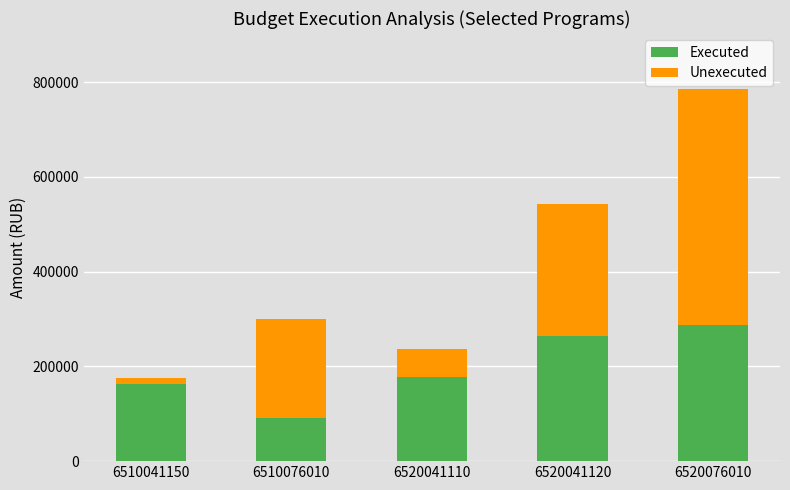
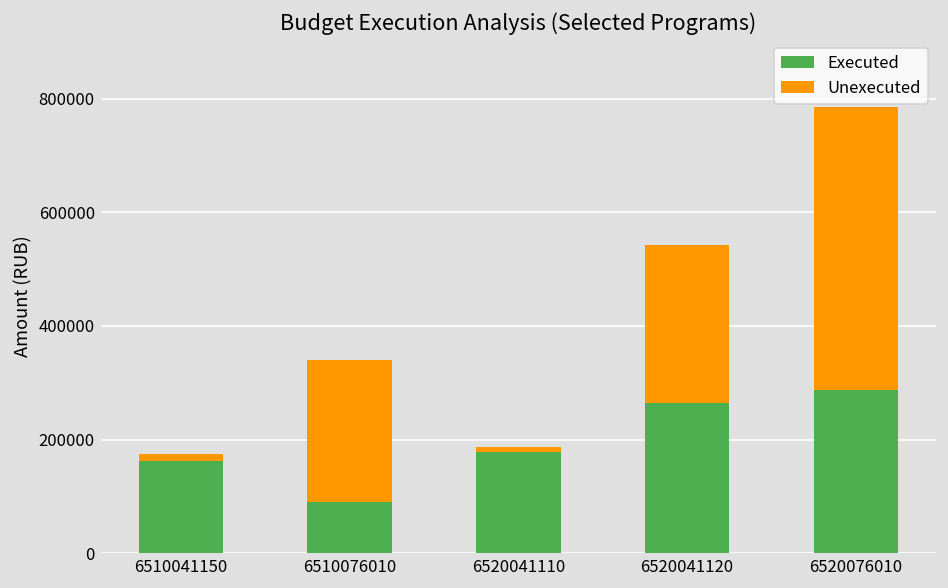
Unexecuted, 6510076010: 210000 -> 250000
Unexecuted, 6520041110: 60000 -> 10000
